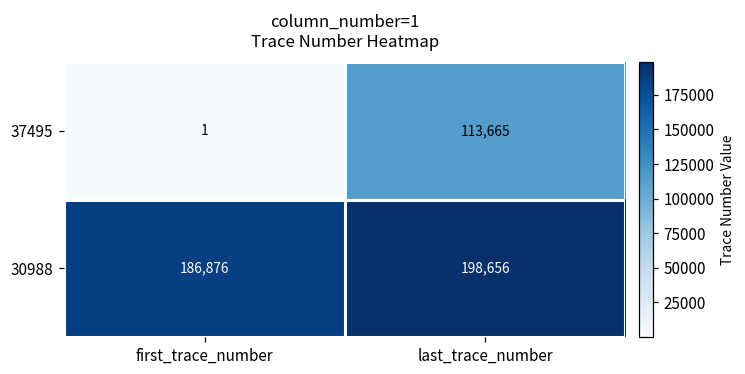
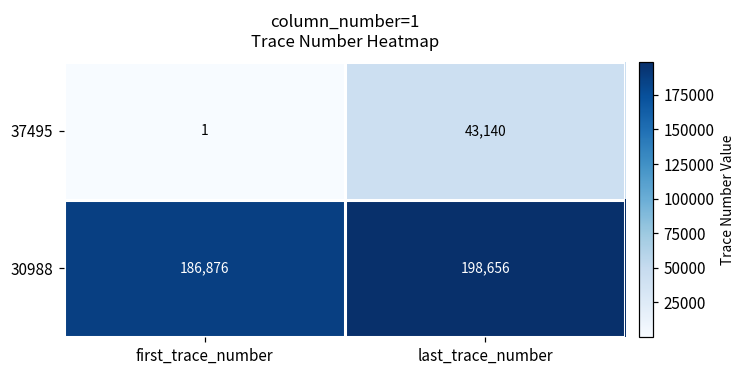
37495, last_trace_number: 113,665 -> 43,140
